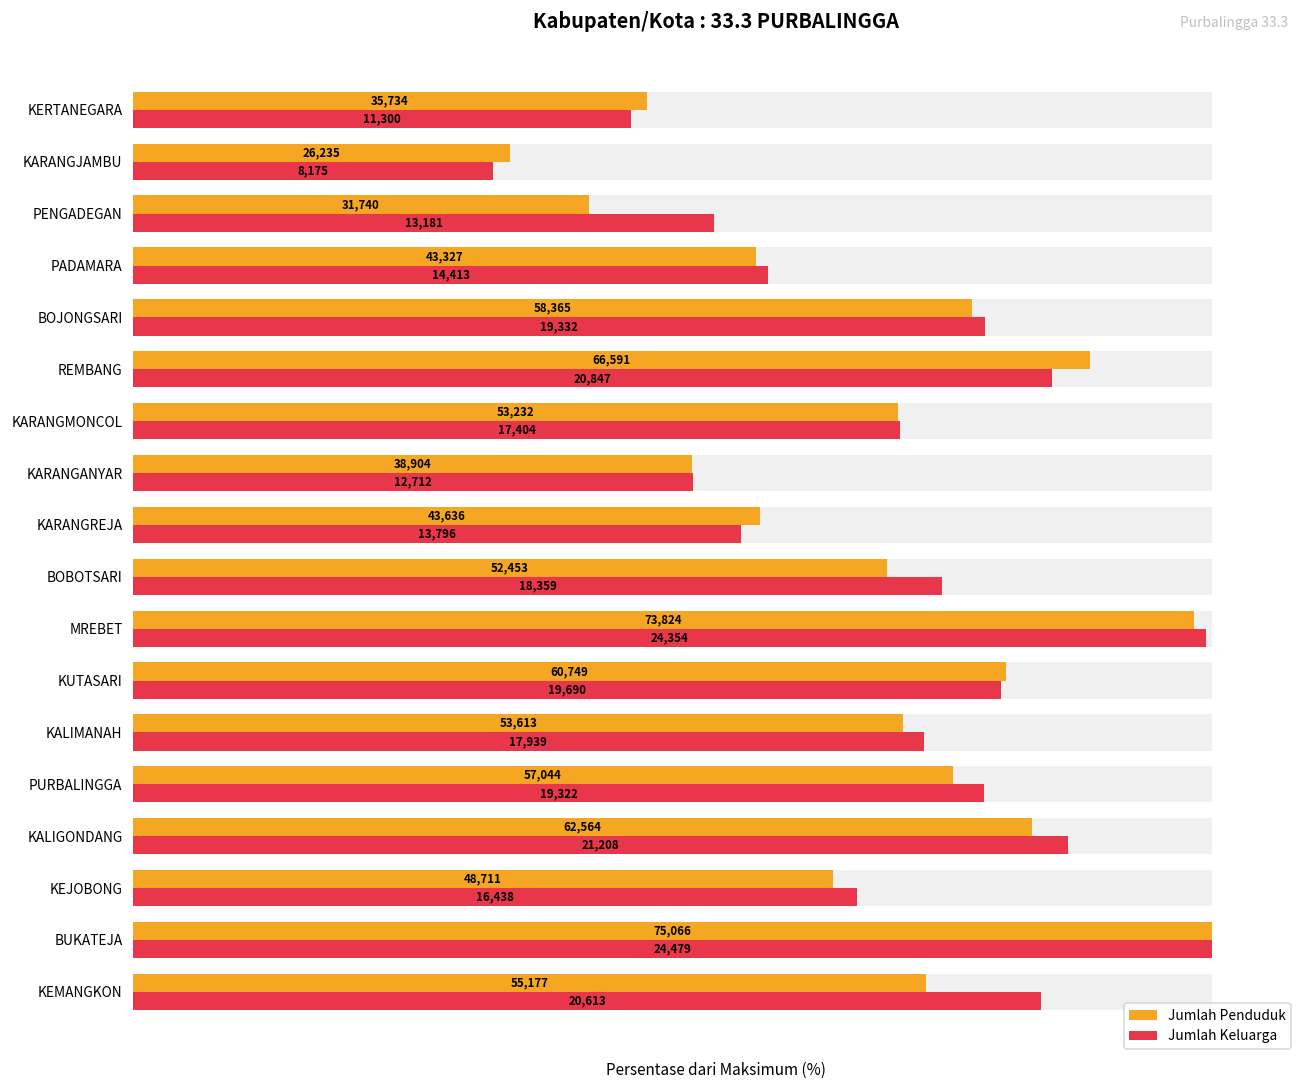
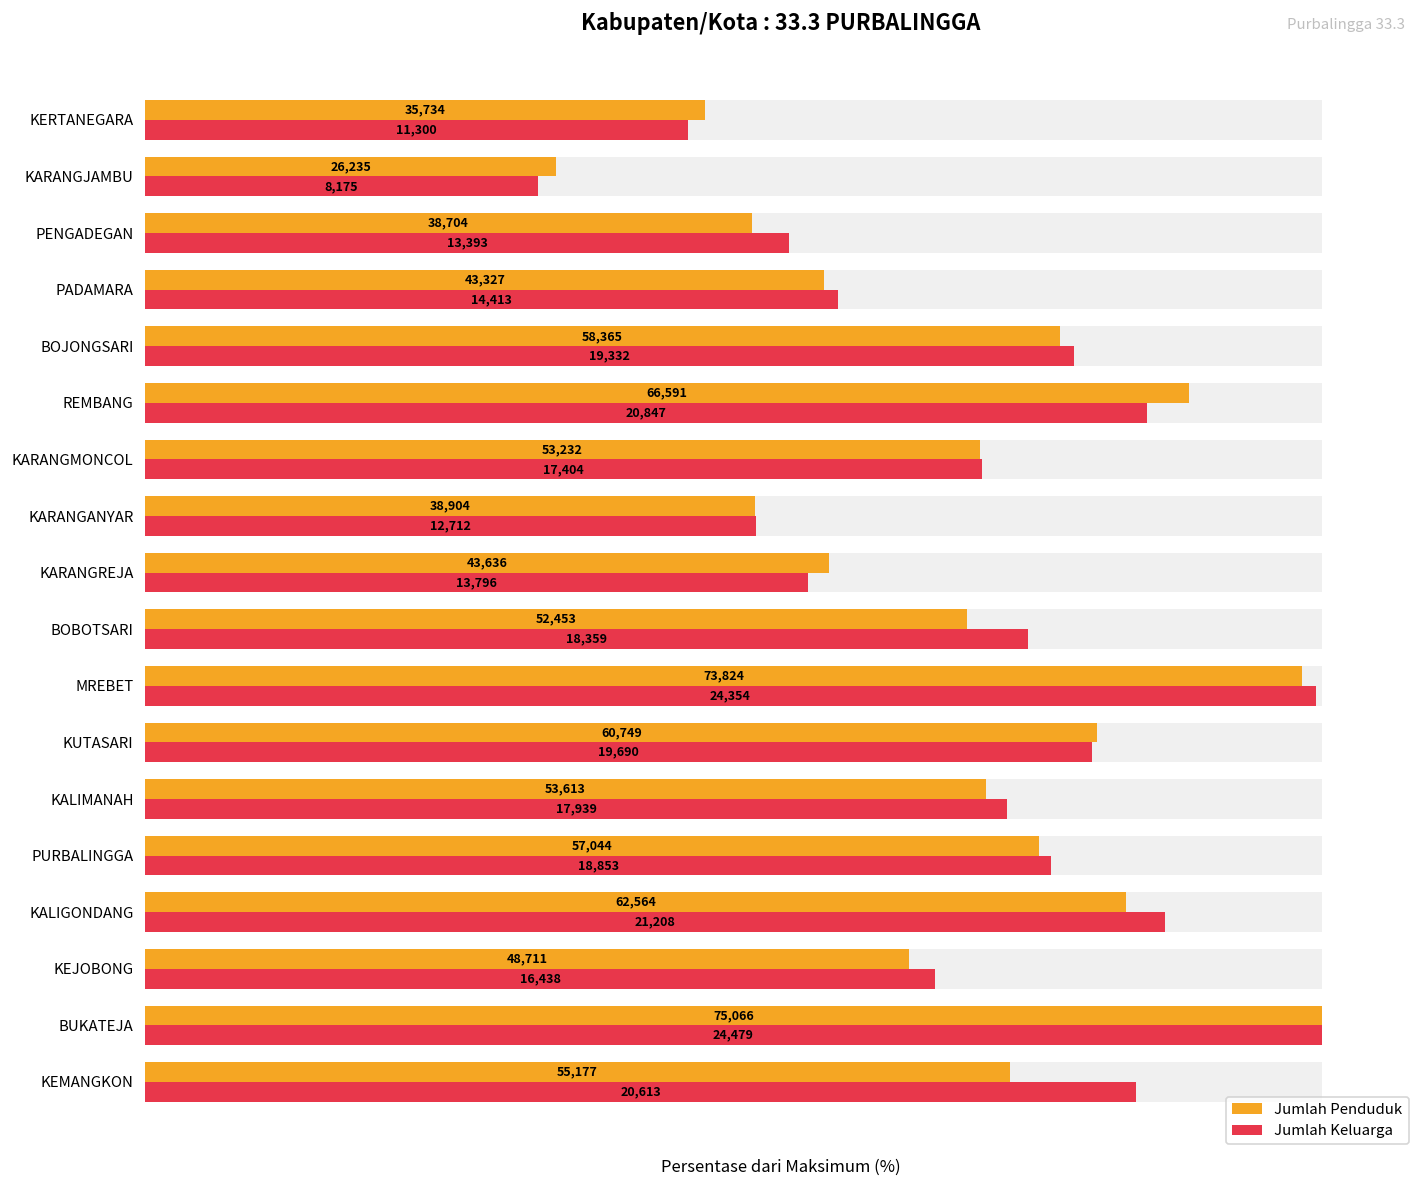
Jumlah Penduduk, PENGADEGAN: 31,740 -> 38,704
Jumlah Keluarga, PENGADEGAN: 13,181 -> 13,393
Jumlah Keluarga, PURBALINGGA: 19,322 -> 18,853
